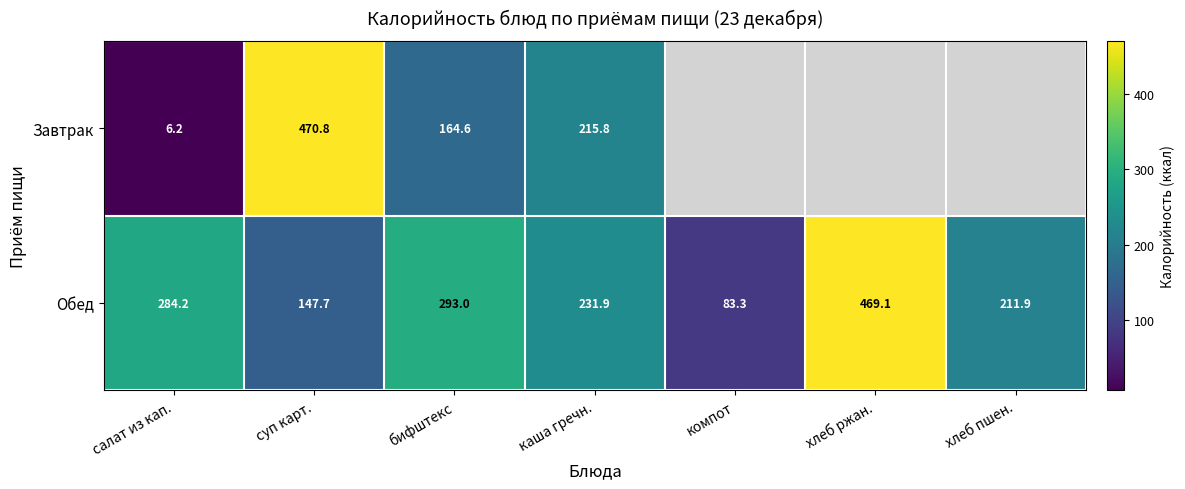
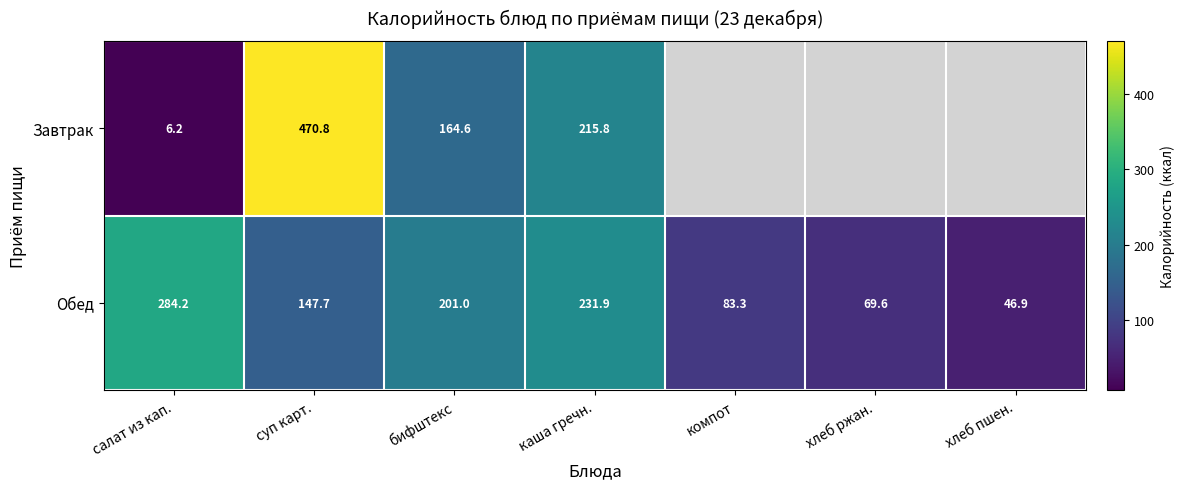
Обед, бифштекс: 293.0 -> 201.0
Обед, хлеб ржан.: 469.1 -> 69.6
Обед, хлеб пшен.: 211.9 -> 46.9
